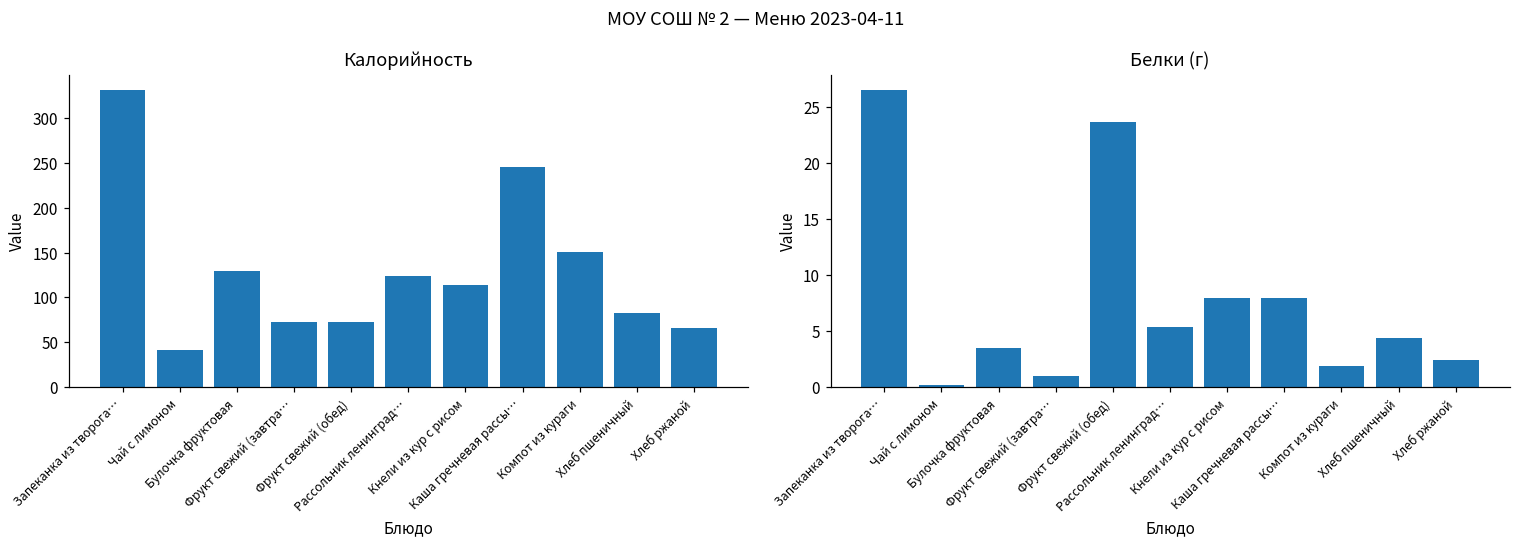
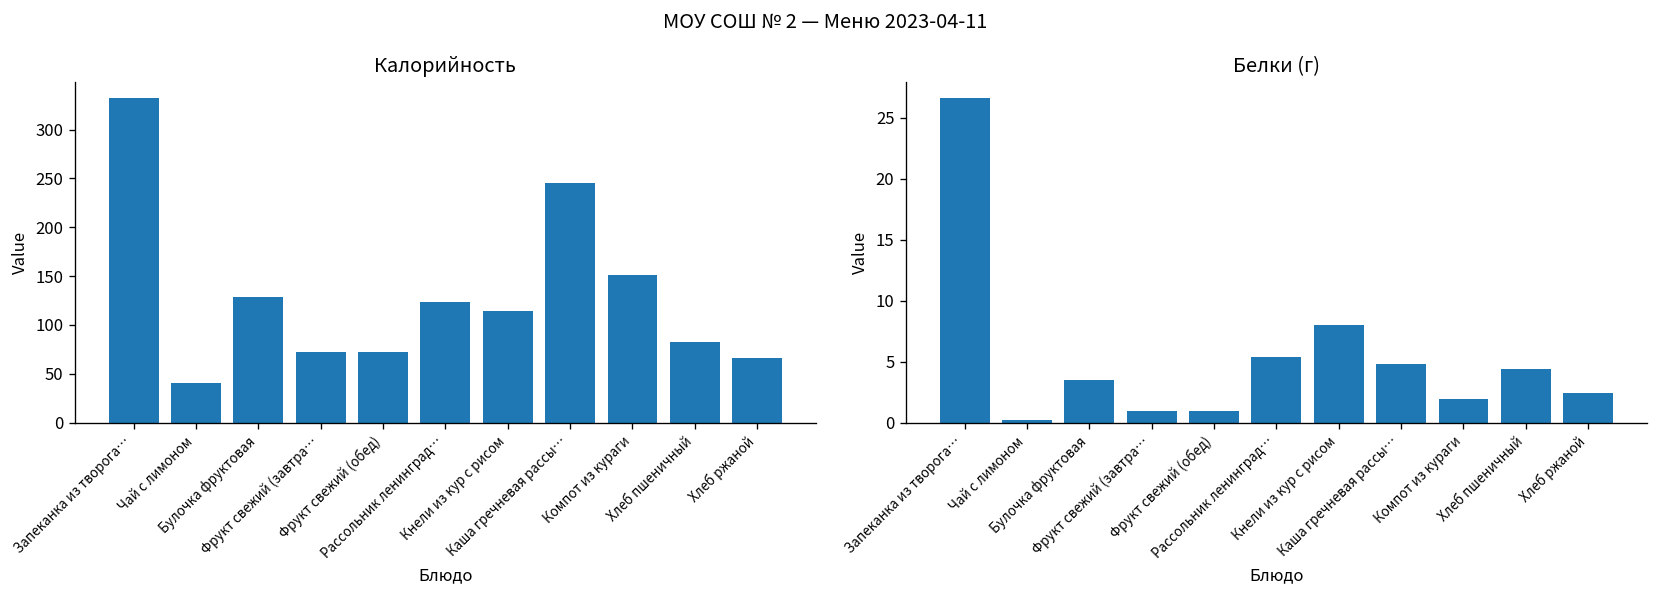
Белки (г), Фрукт свежий (обед): 23.7 -> 1.0
Белки (г), Каша гречневая рассы…: 8.0 -> 4.8
